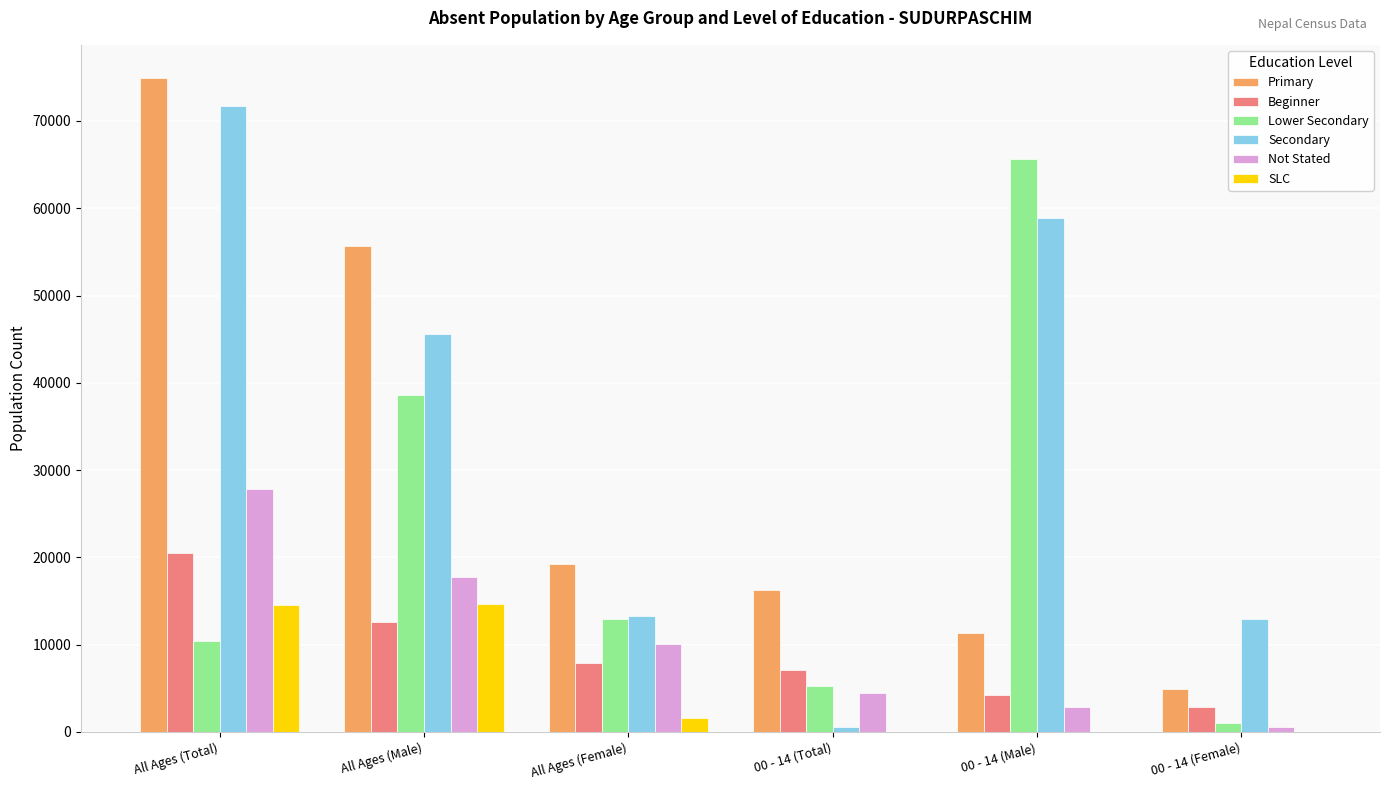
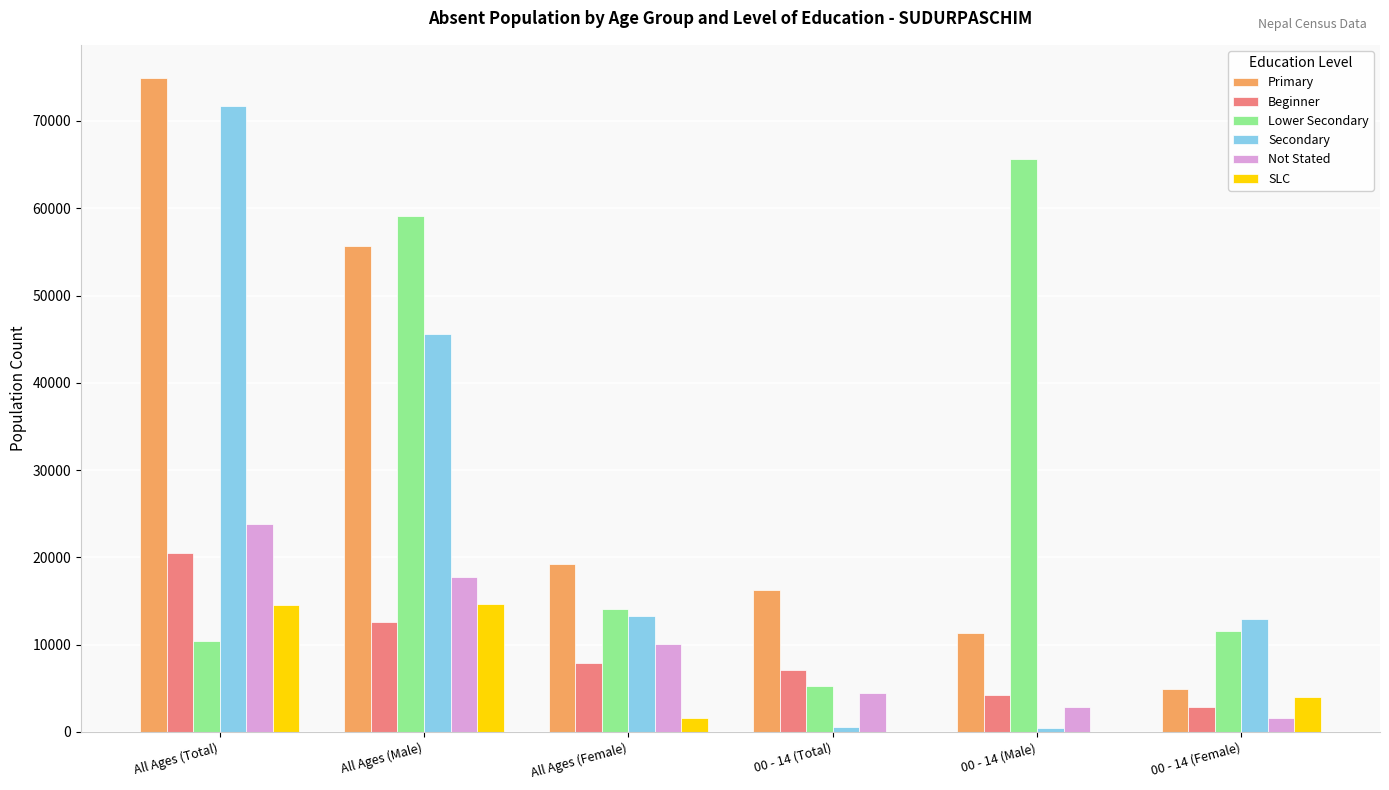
Not Stated, All Ages (Total): 28000 -> 24000
Lower Secondary, All Ages (Male): 39000 -> 59000
Lower Secondary, All Ages (Female): 13000 -> 14000
Secondary, 00 - 14 (Male): 59000 -> 0
Lower Secondary, 00 - 14 (Female): 1000 -> 12000
Not Stated, 00 - 14 (Female): 1000 -> 2000
SLC, 00 - 14 (Female): 0 -> 4000
